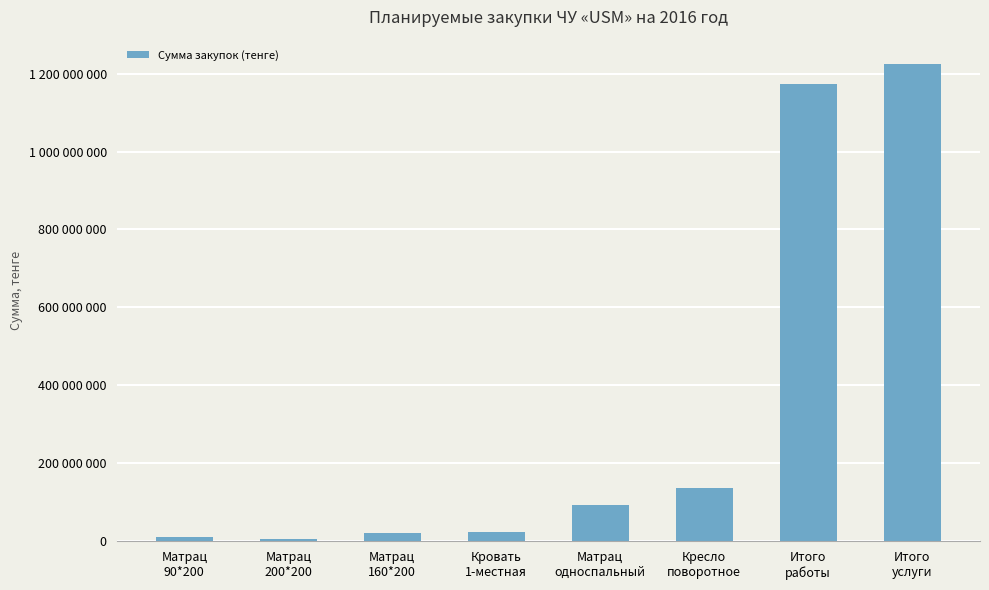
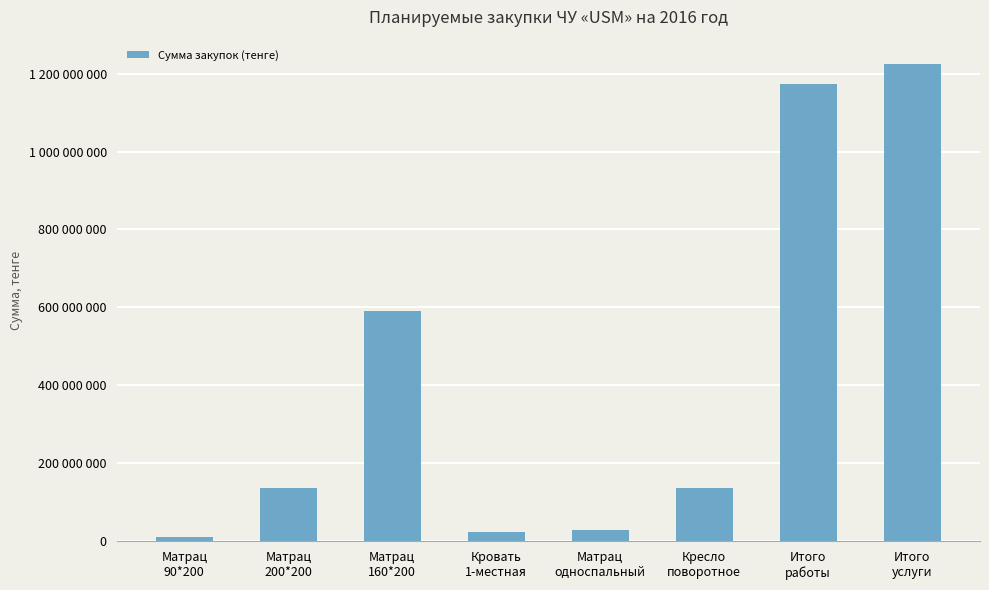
Матрац 200*200: 10000000 -> 140000000
Матрац 160*200: 20000000 -> 590000000
Матрац односпальный: 90000000 -> 30000000
